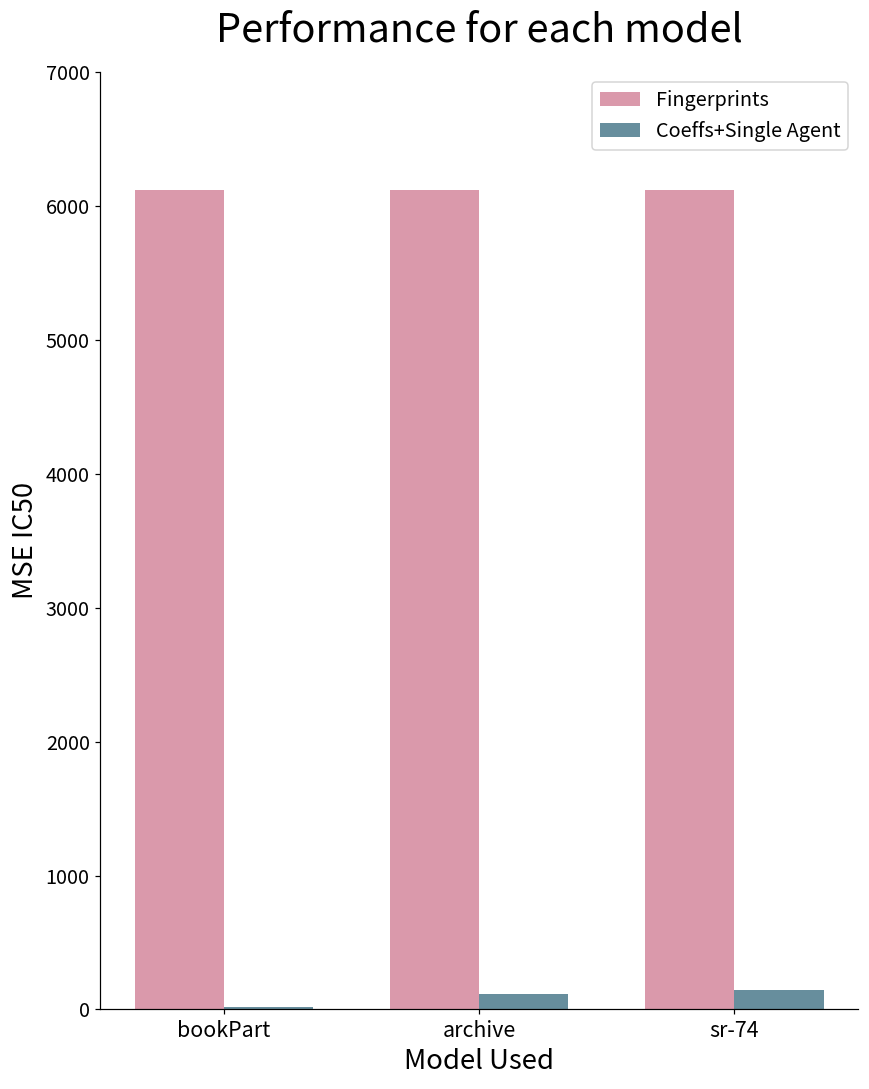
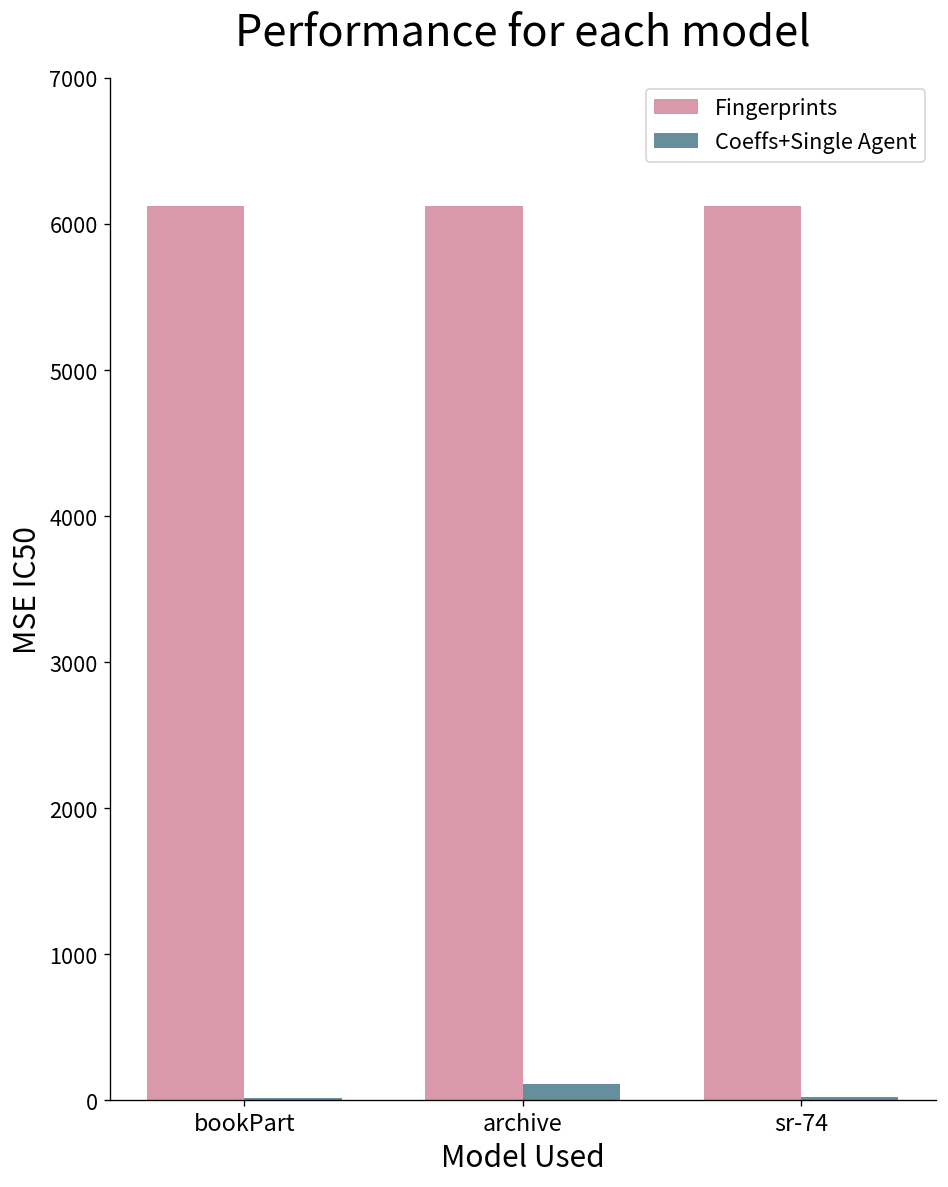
Coeffs+Single Agent, sr-74: 150 -> 20
